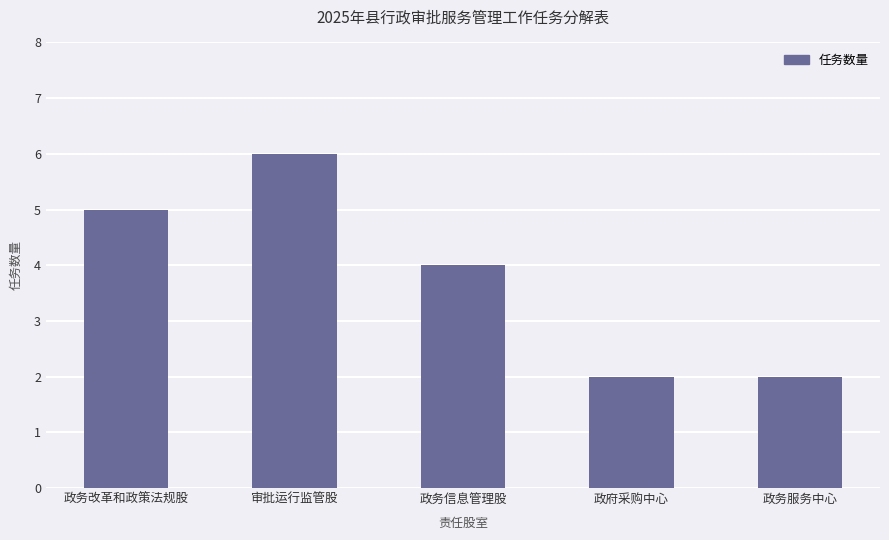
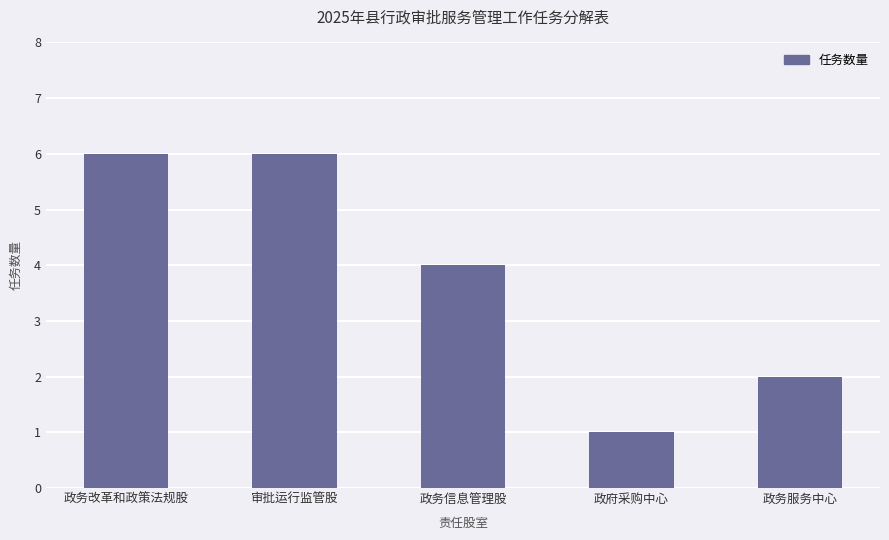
政务改革和政策法规股: 5 -> 6
政府采购中心: 2 -> 1
